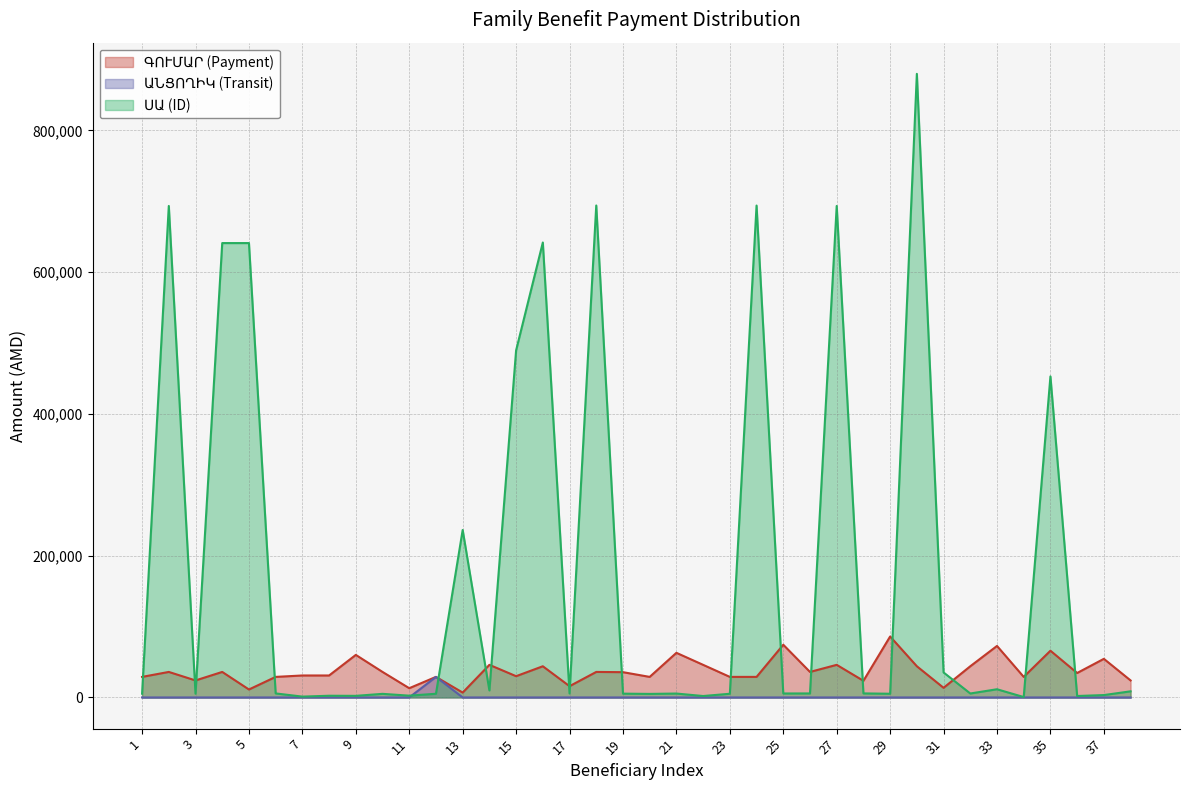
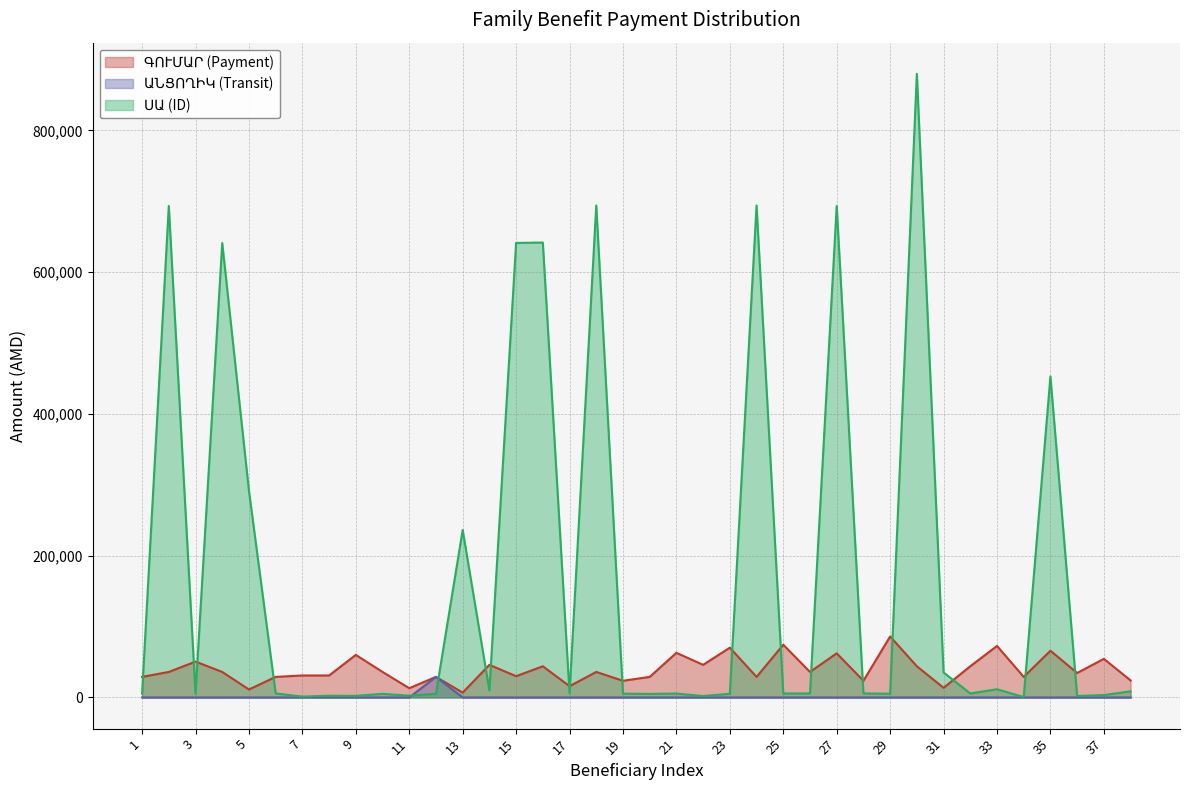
ԳՈՒՄԱՐ (Payment), 3: 20,000 -> 50,000
ՍԱ (ID), 5: 640,000 -> 290,000
ՍԱ (ID), 15: 490,000 -> 640,000
ԳՈՒՄԱՐ (Payment), 19: 40,000 -> 20,000
ԳՈՒՄԱՐ (Payment), 23: 30,000 -> 70,000
ԳՈՒՄԱՐ (Payment), 27: 50,000 -> 60,000
